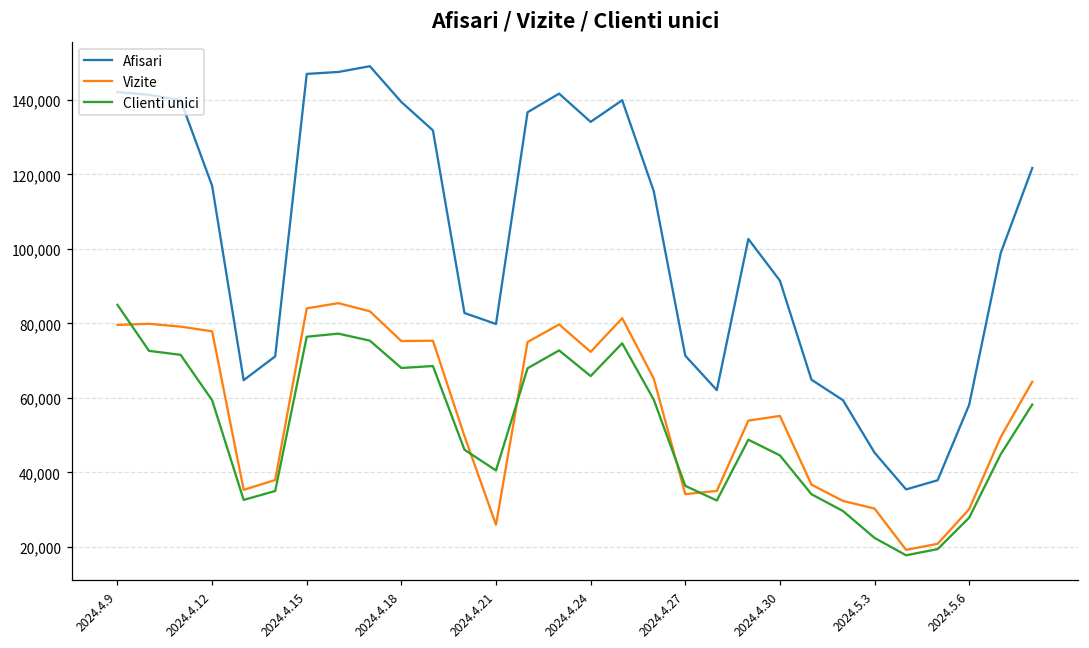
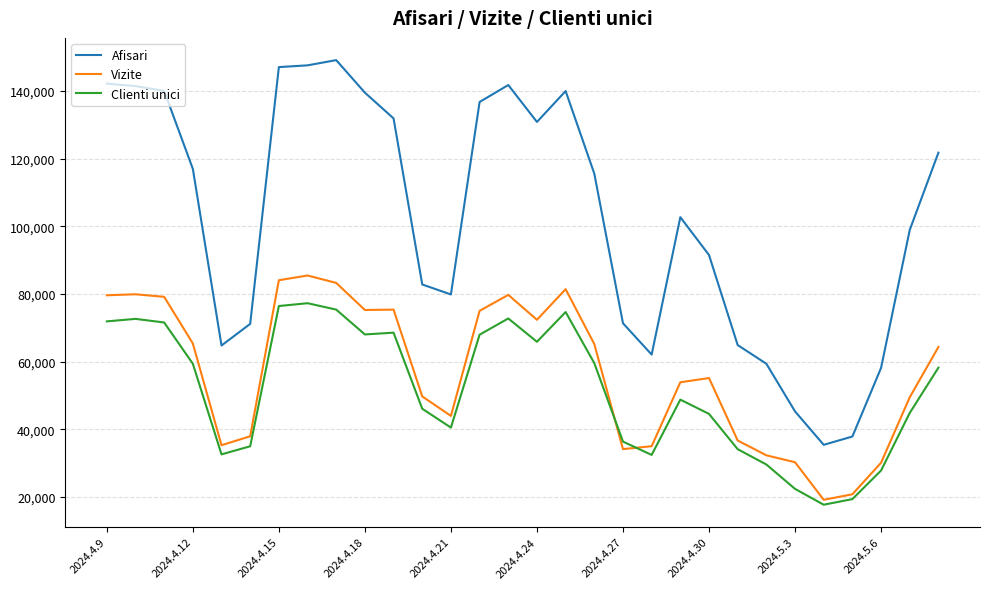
Clienti unici, 2024.4.9: 85,000 -> 72,000
Vizite, 2024.4.12: 78,000 -> 65,000
Vizite, 2024.4.21: 26,000 -> 44,000
Afisari, 2024.4.24: 134,000 -> 131,000
